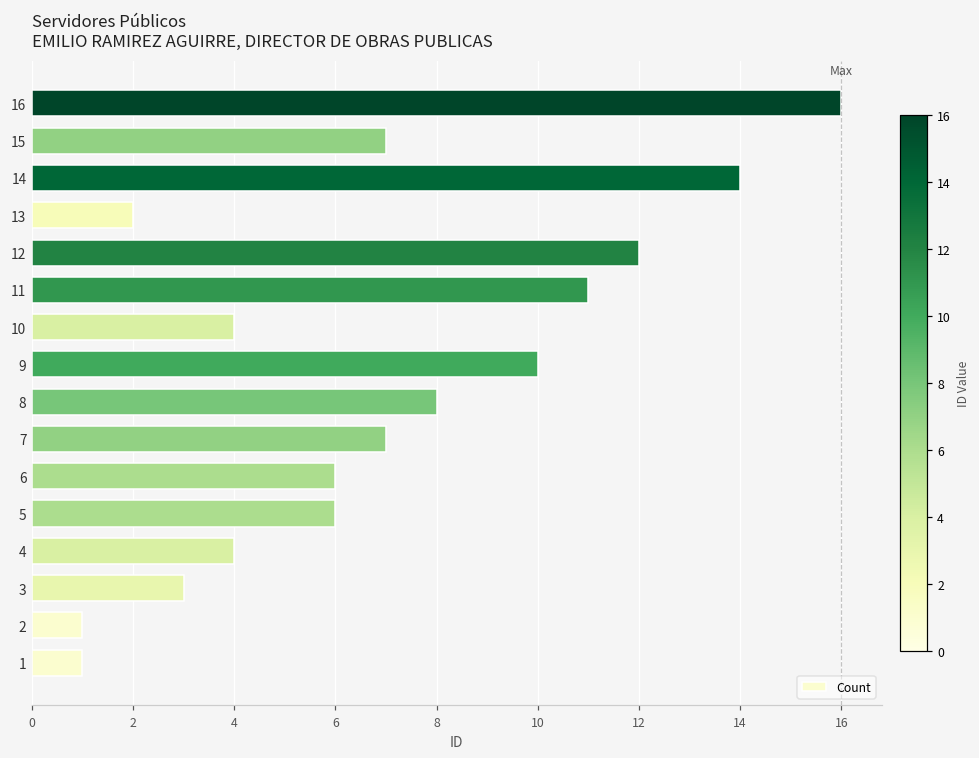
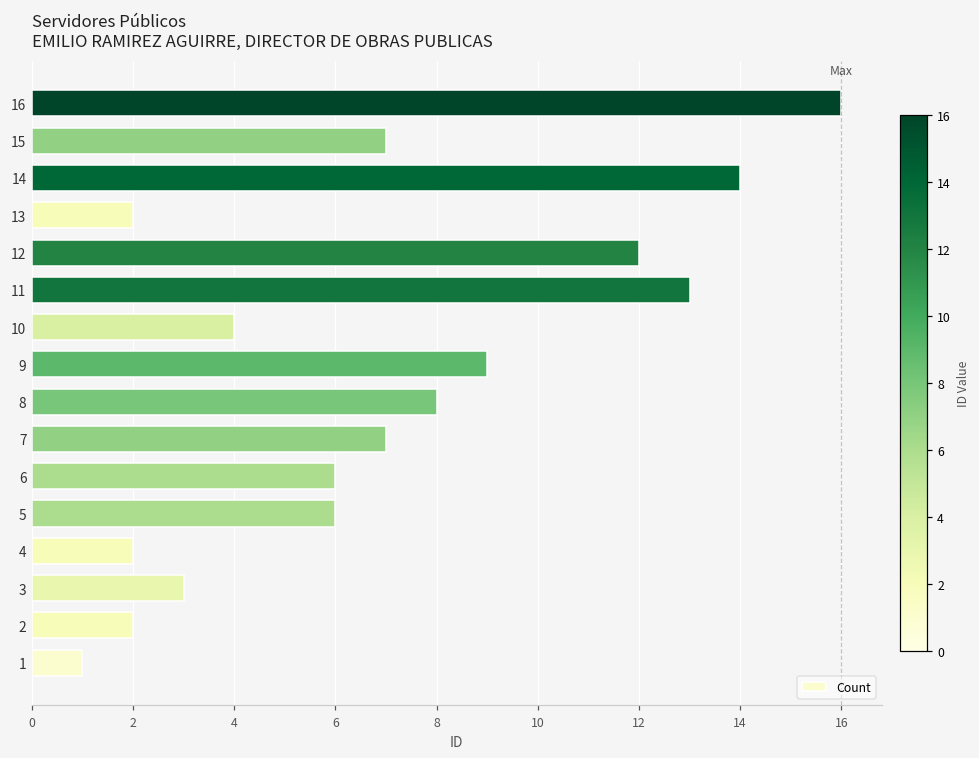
11: 11 -> 13
9: 10 -> 9
4: 4 -> 2
2: 1 -> 2
